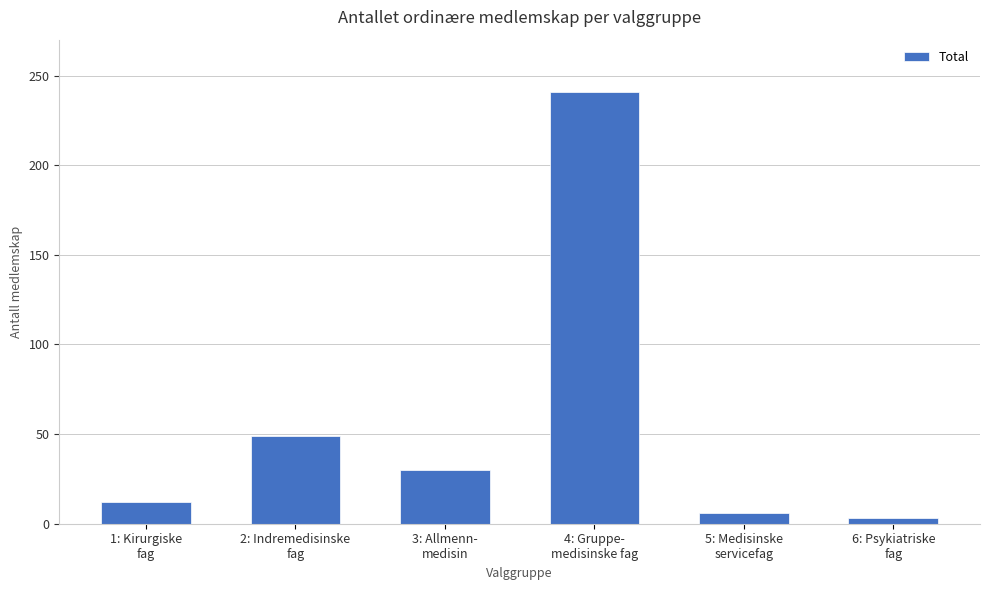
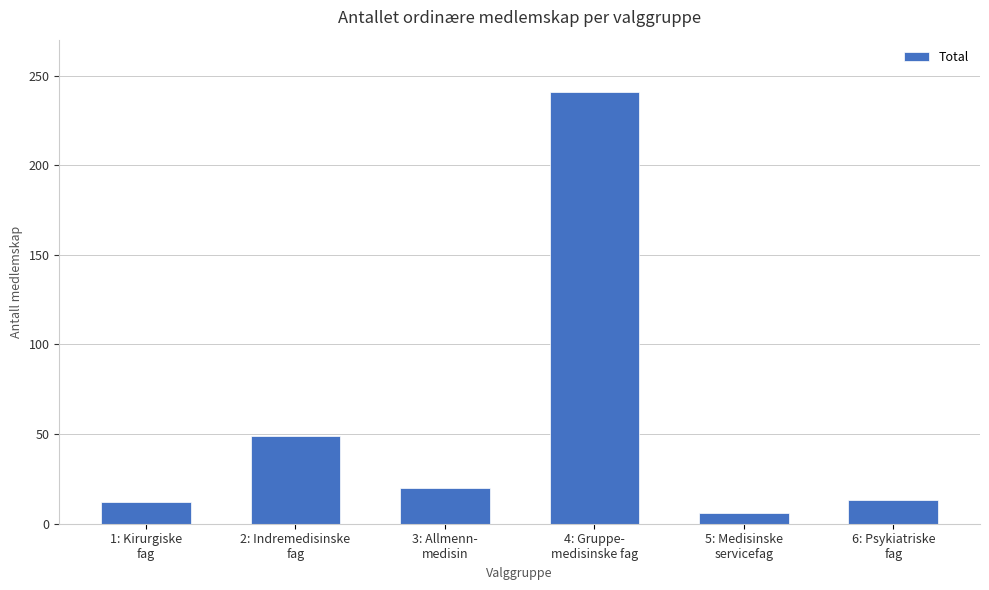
3: Allmenn- medisin: 30 -> 20
6: Psykiatriske fag: 3 -> 13
